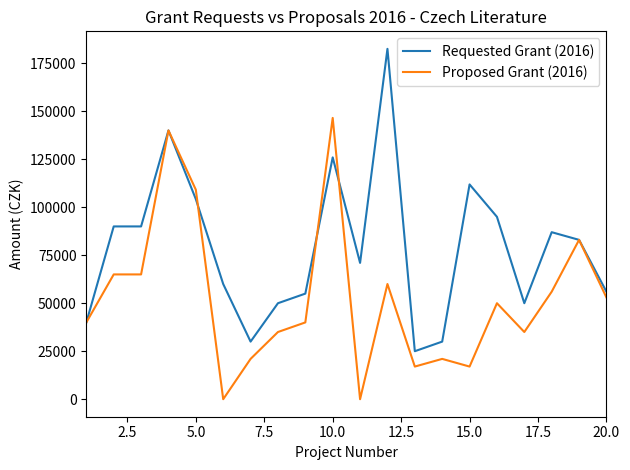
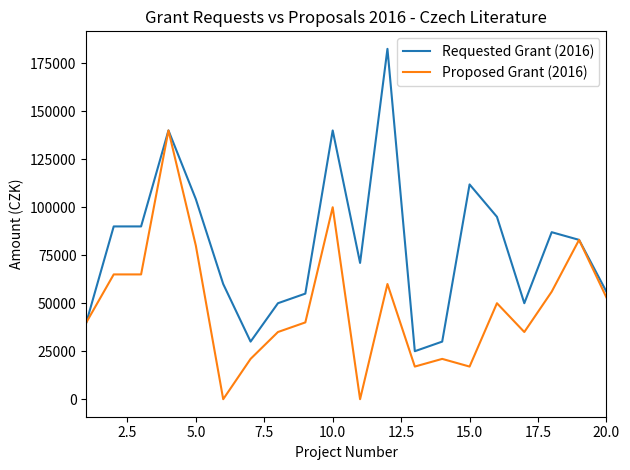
Proposed Grant (2016), 5.0: 109000 -> 80000
Requested Grant (2016), 10.0: 126000 -> 140000
Proposed Grant (2016), 10.0: 147000 -> 100000
